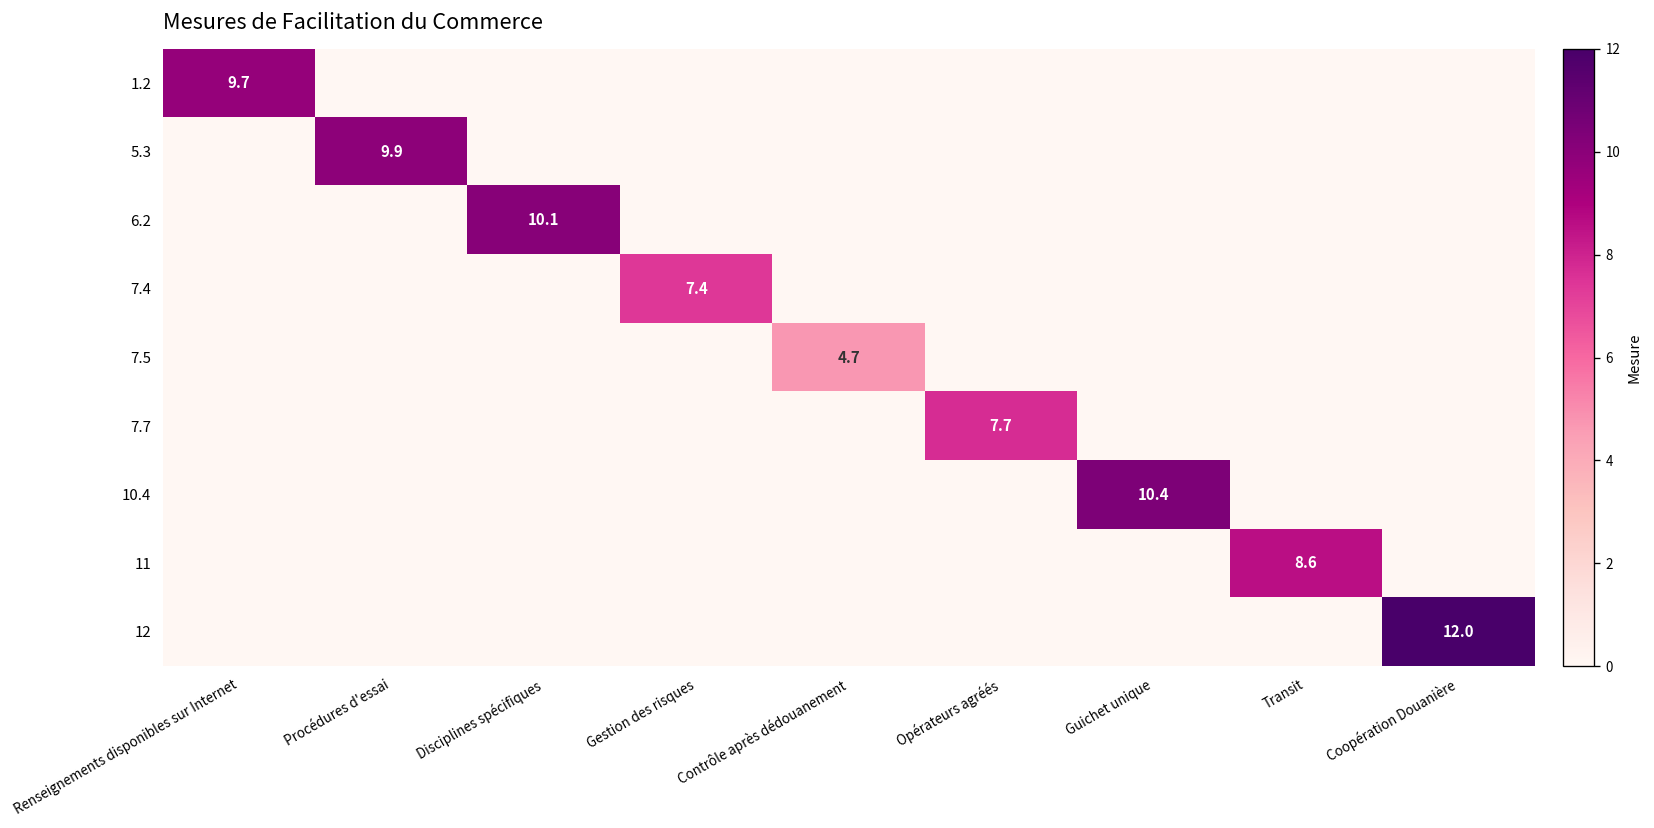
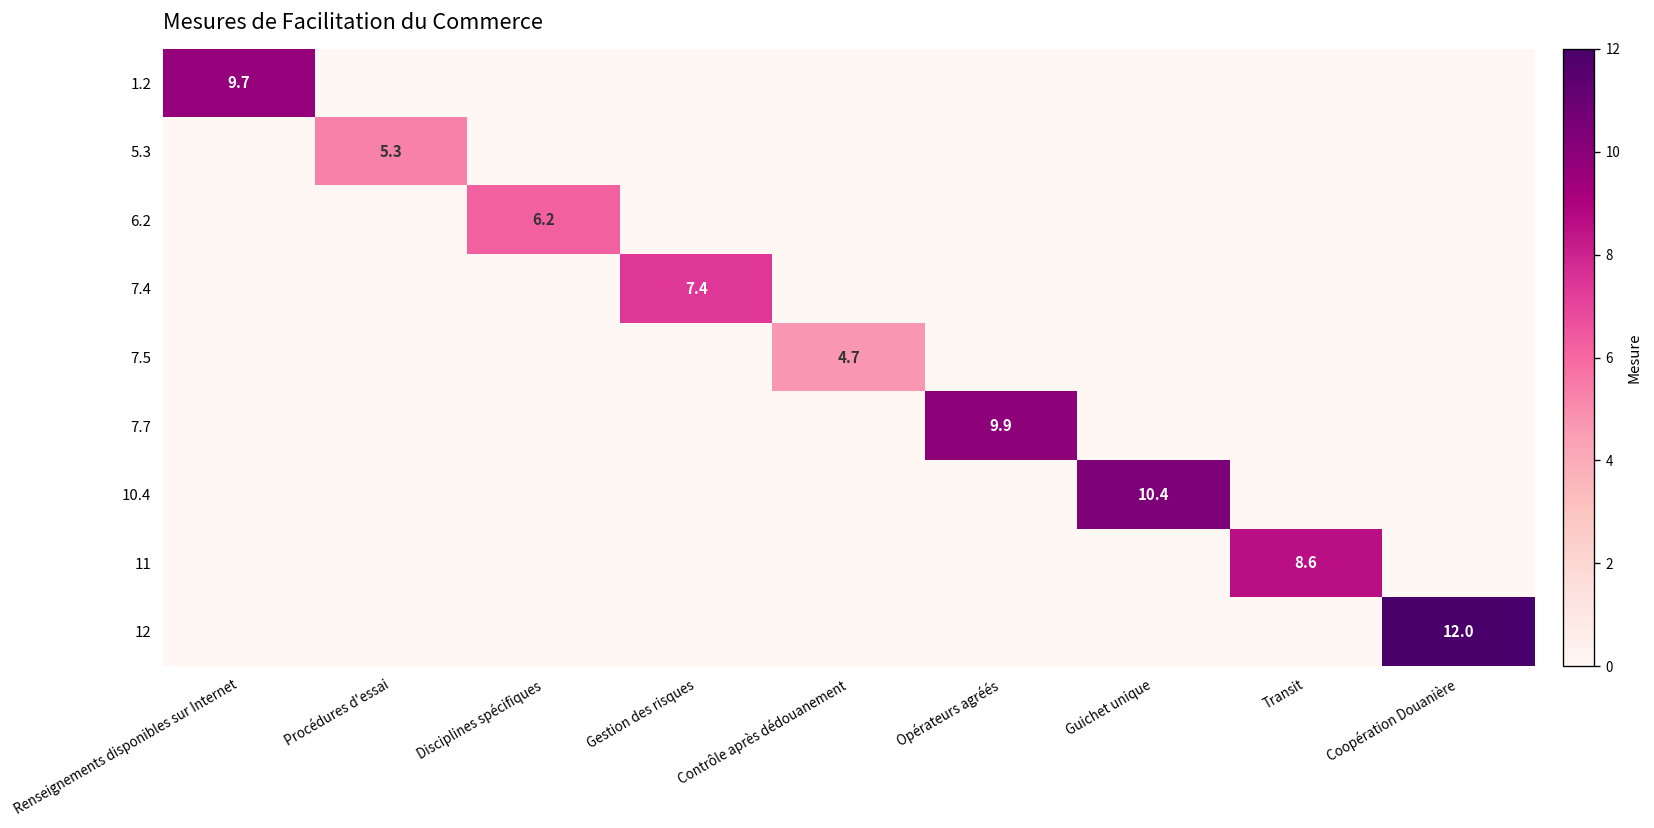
5.3, Procédures d'essai: 9.9 -> 5.3
6.2, Disciplines spécifiques: 10.1 -> 6.2
7.7, Opérateurs agréés: 7.7 -> 9.9
